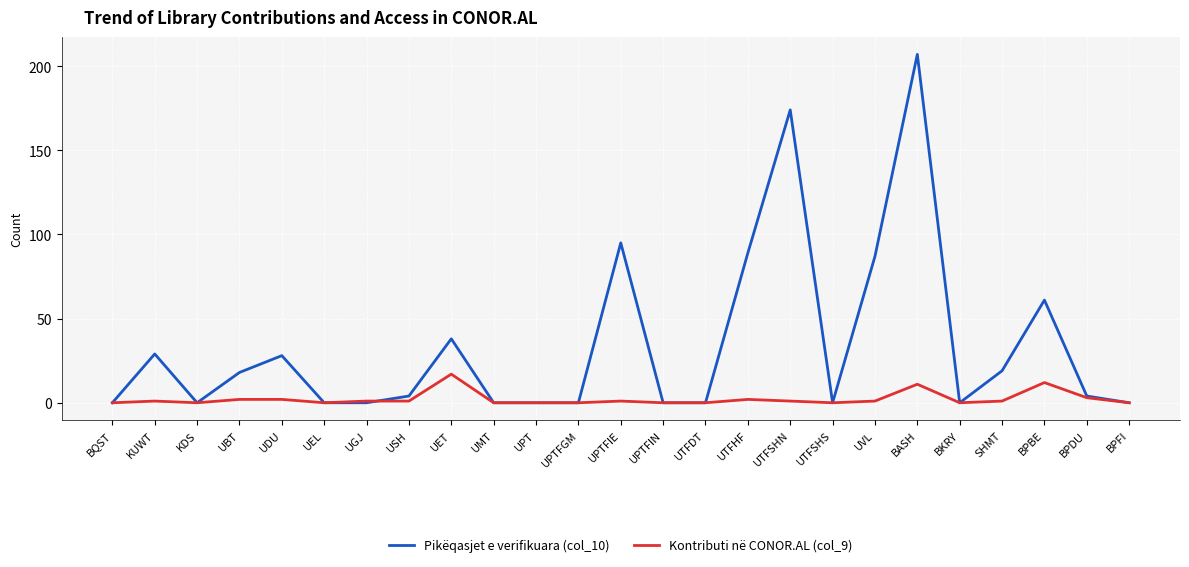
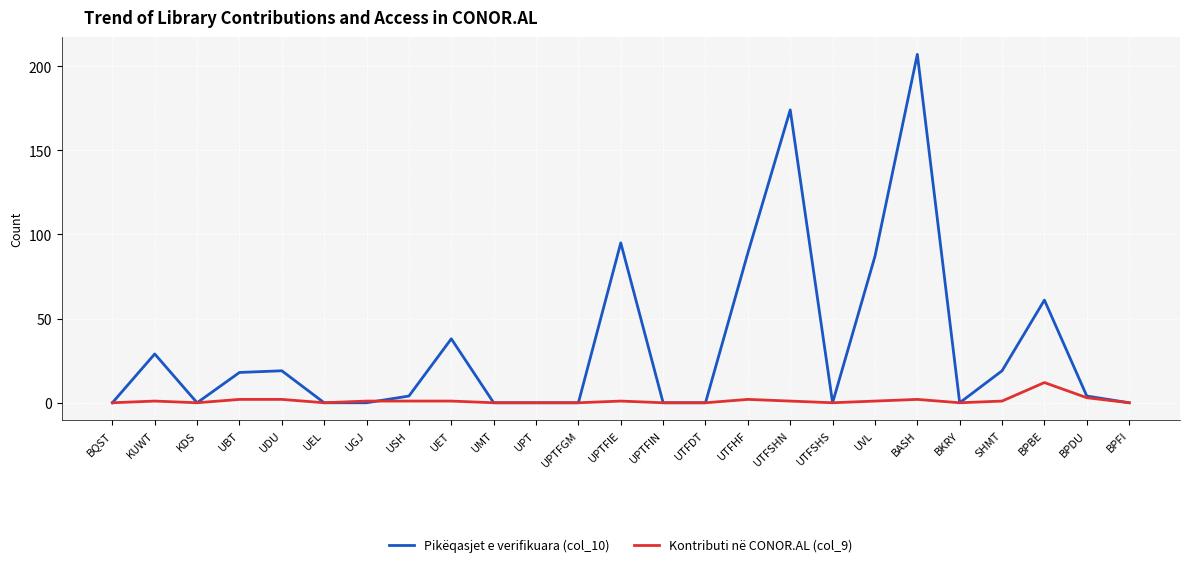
Pikëqasjet e verifikuara (col_10), UDU: 28 -> 19
Kontributi në CONOR.AL (col_9), UET: 17 -> 1
Kontributi në CONOR.AL (col_9), BASH: 11 -> 2
